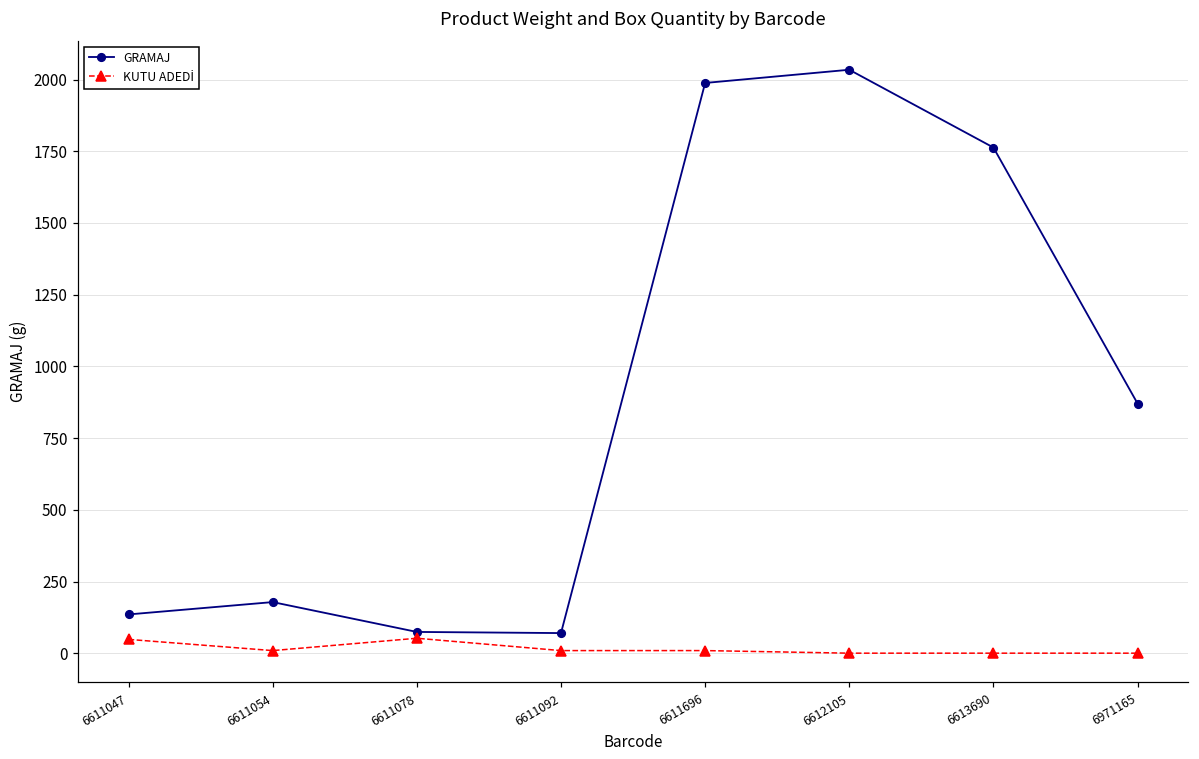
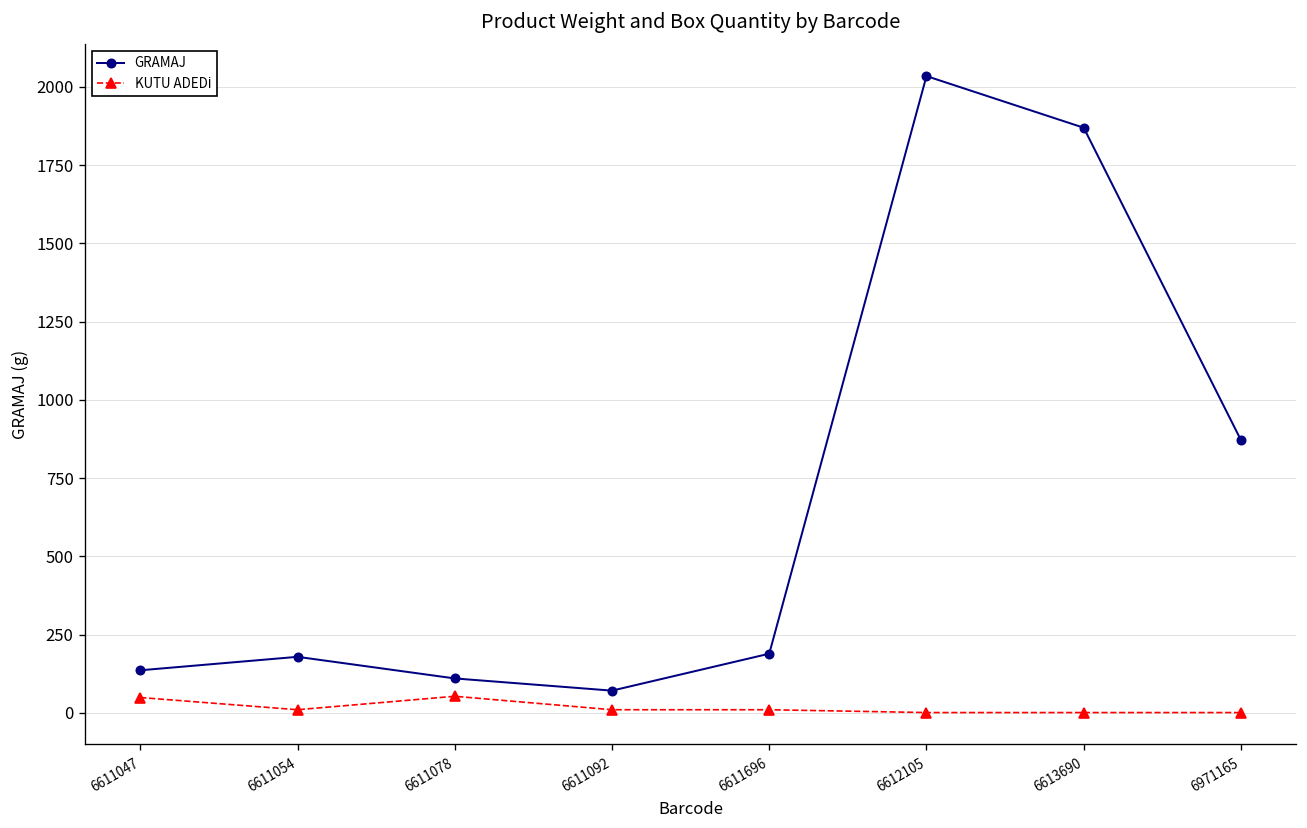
GRAMAJ, 6611078: 80 -> 110
GRAMAJ, 6611696: 1990 -> 190
GRAMAJ, 6613690: 1760 -> 1870
